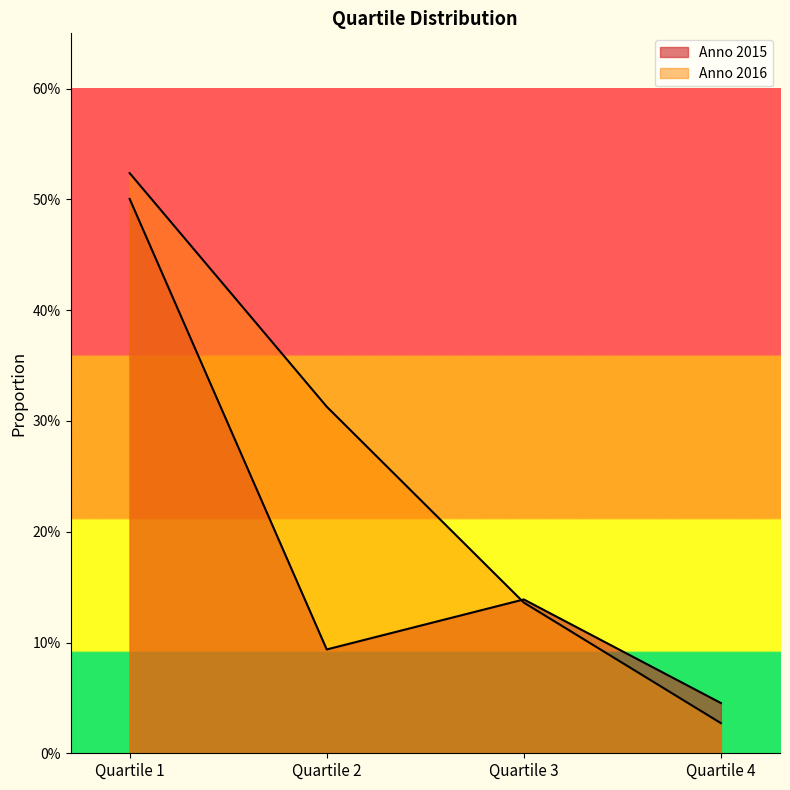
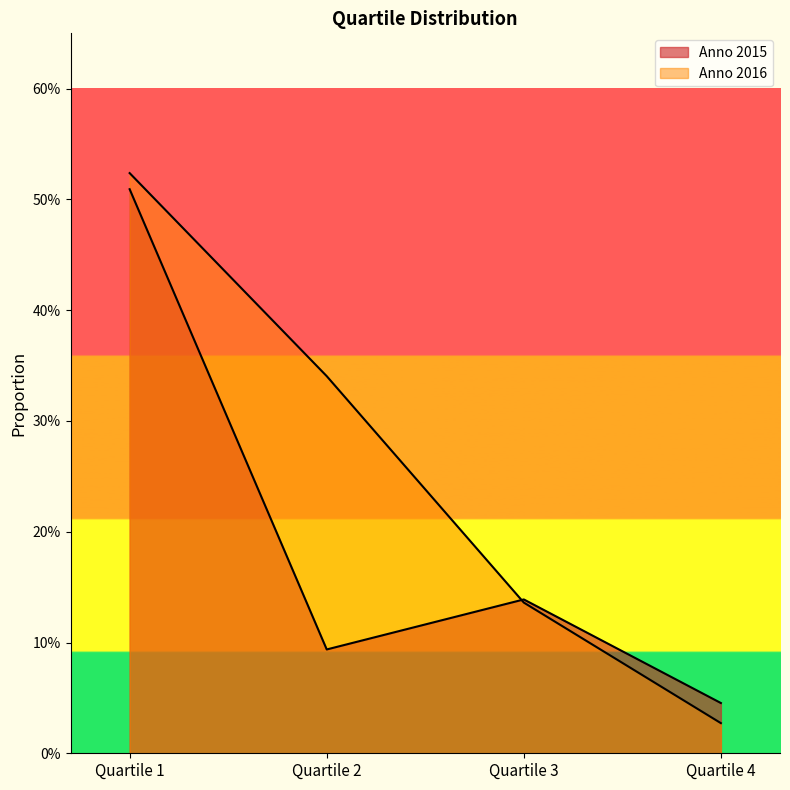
Anno 2015, Quartile 1: 50.1% -> 50.9%
Anno 2016, Quartile 2: 31.3% -> 34.0%
